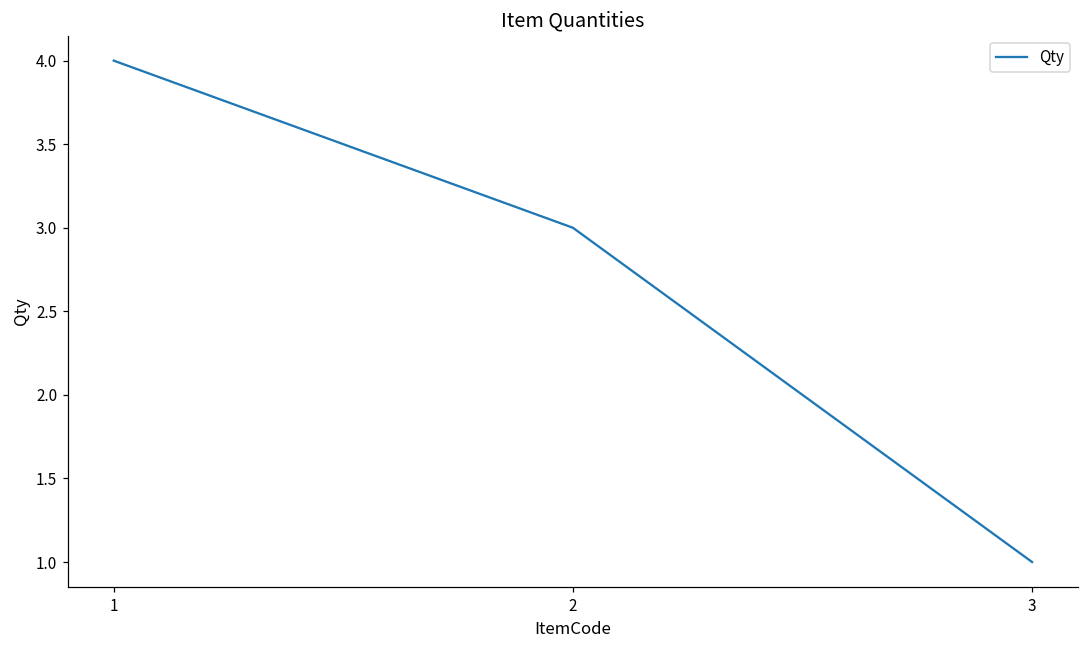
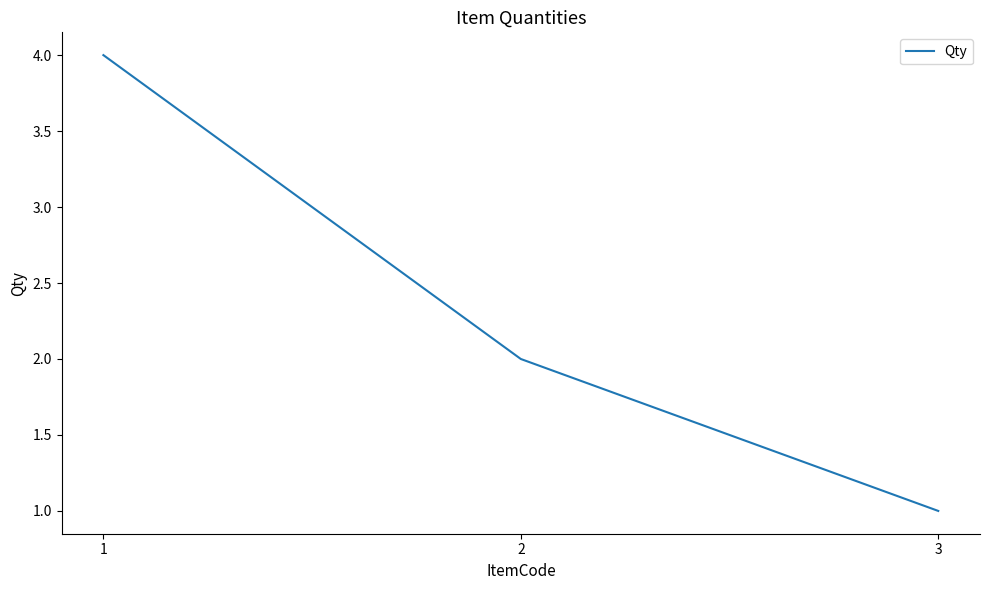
2: 3 -> 2
